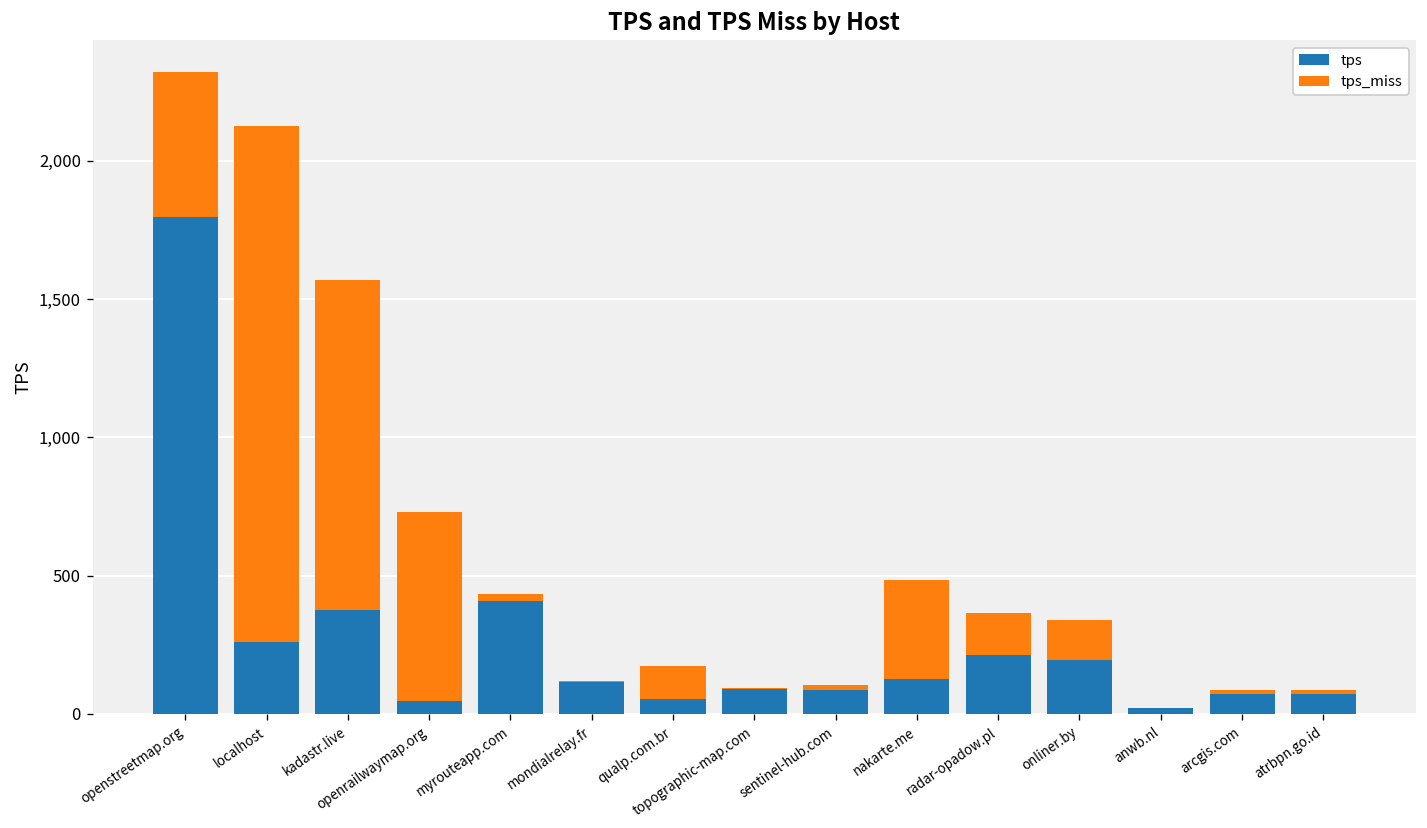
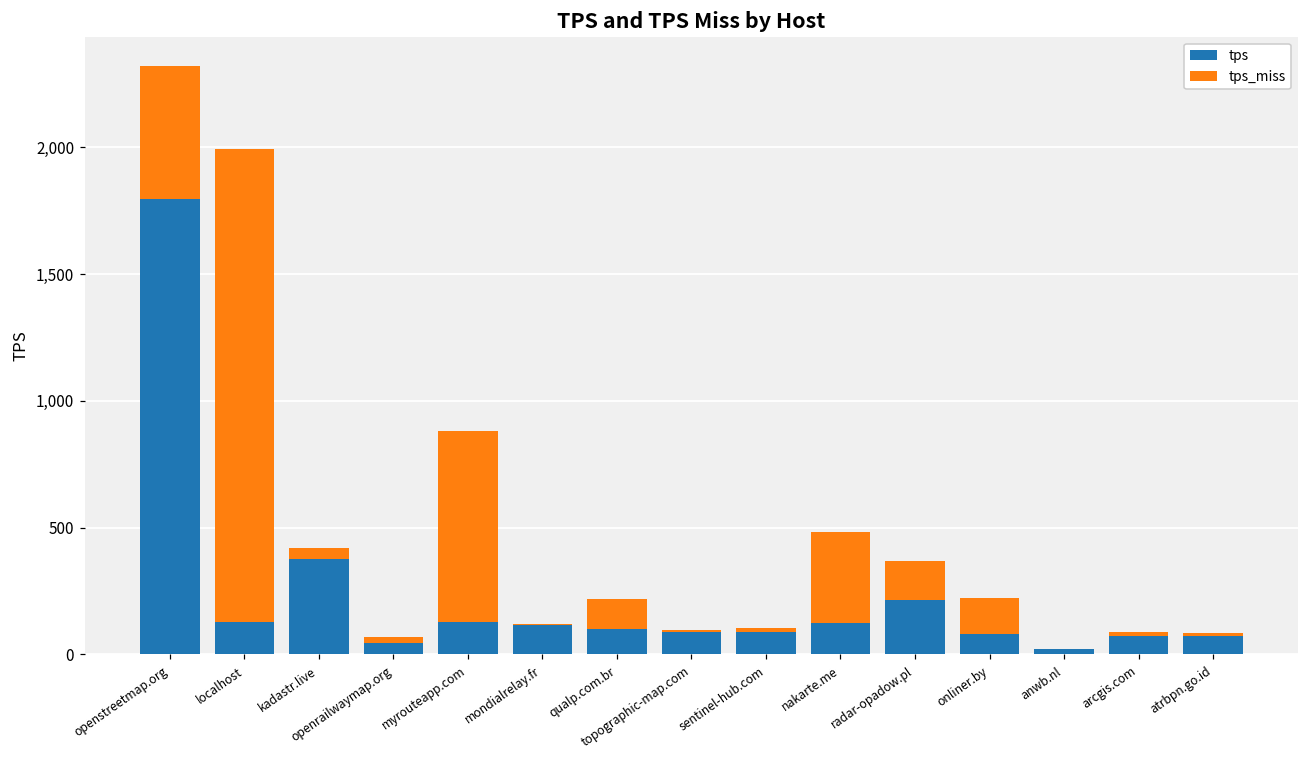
tps, localhost: 260 -> 130
tps_miss, kadastr.live: 1,190 -> 40
tps_miss, openrailwaymap.org: 690 -> 20
tps, myrouteapp.com: 410 -> 130
tps_miss, myrouteapp.com: 30 -> 750
tps, qualp.com.br: 50 -> 100
tps, onliner.by: 200 -> 80
